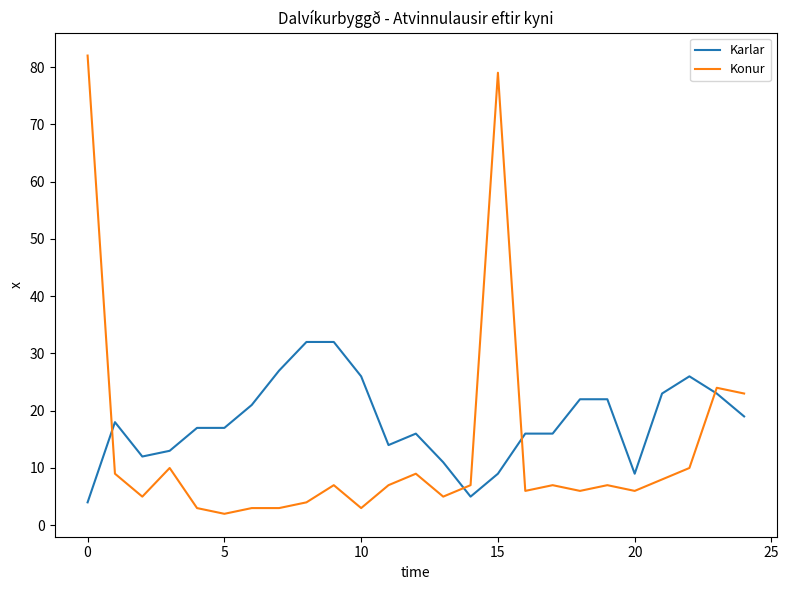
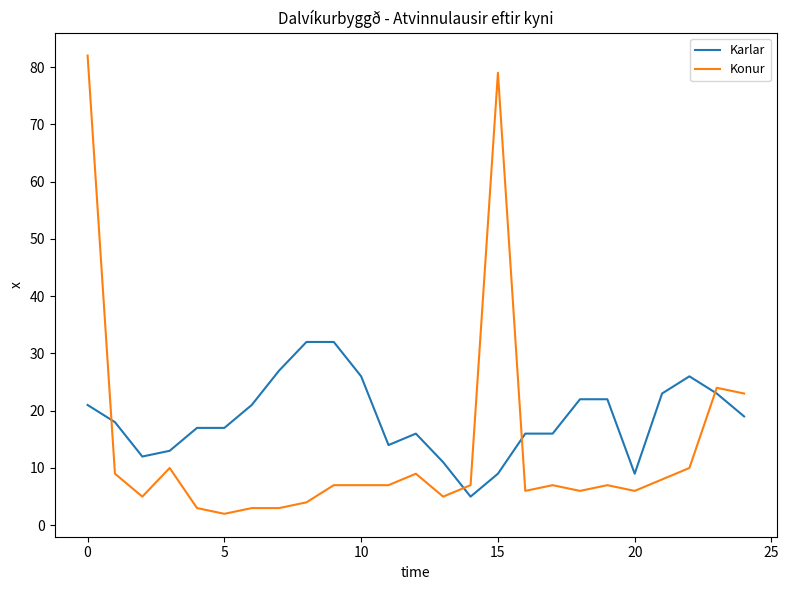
Karlar, 0: 4 -> 21
Konur, 10: 3 -> 7
